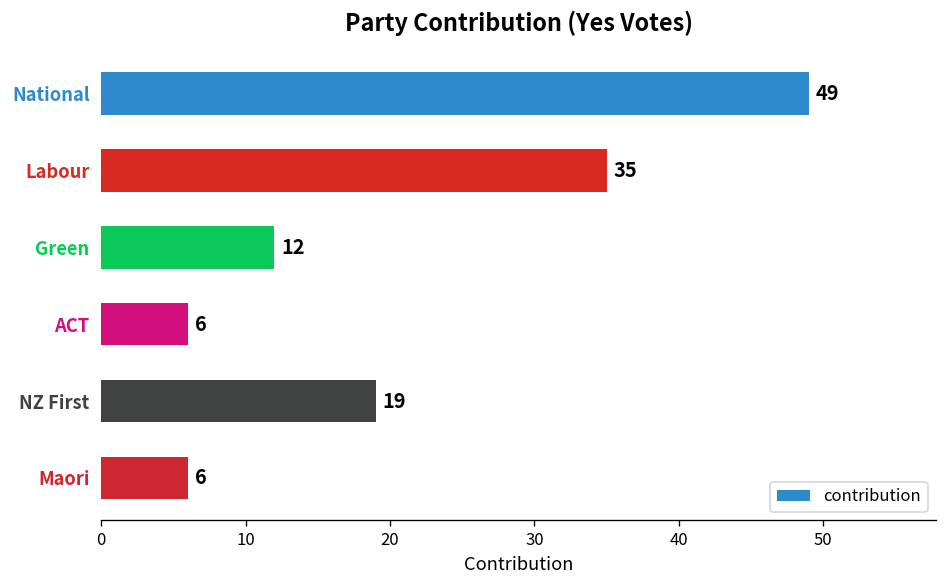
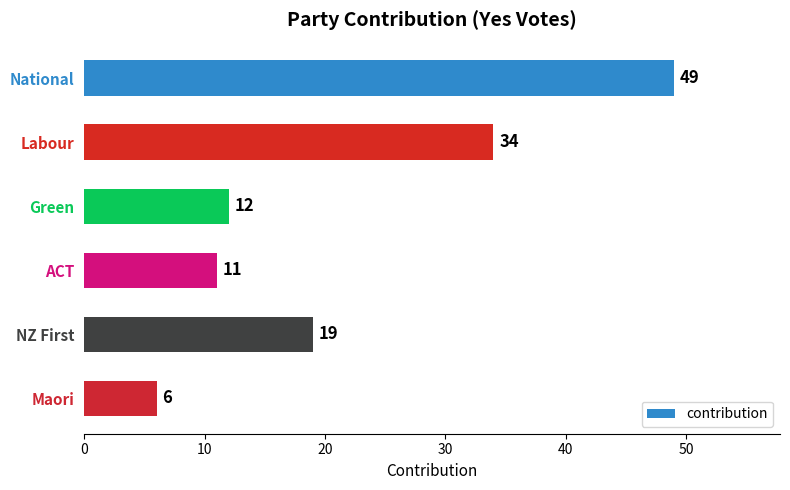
Labour: 35 -> 34
ACT: 6 -> 11
